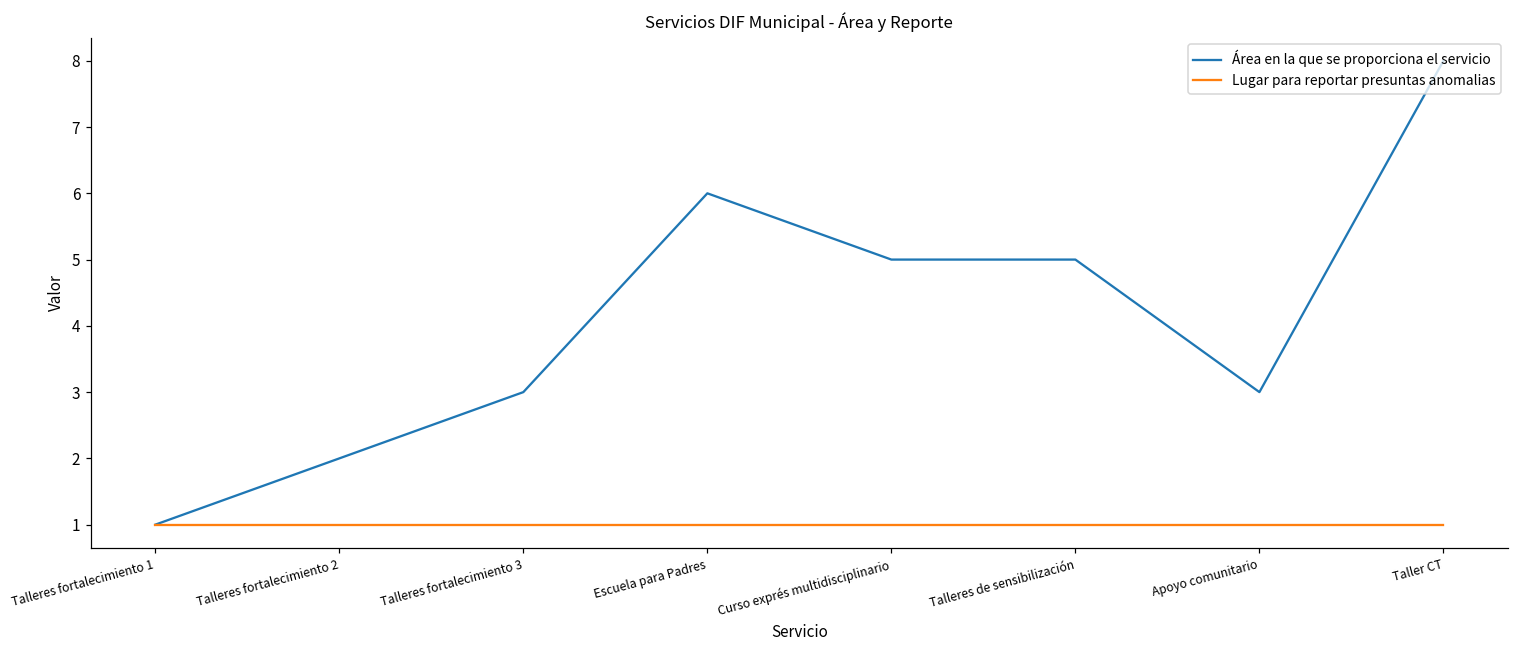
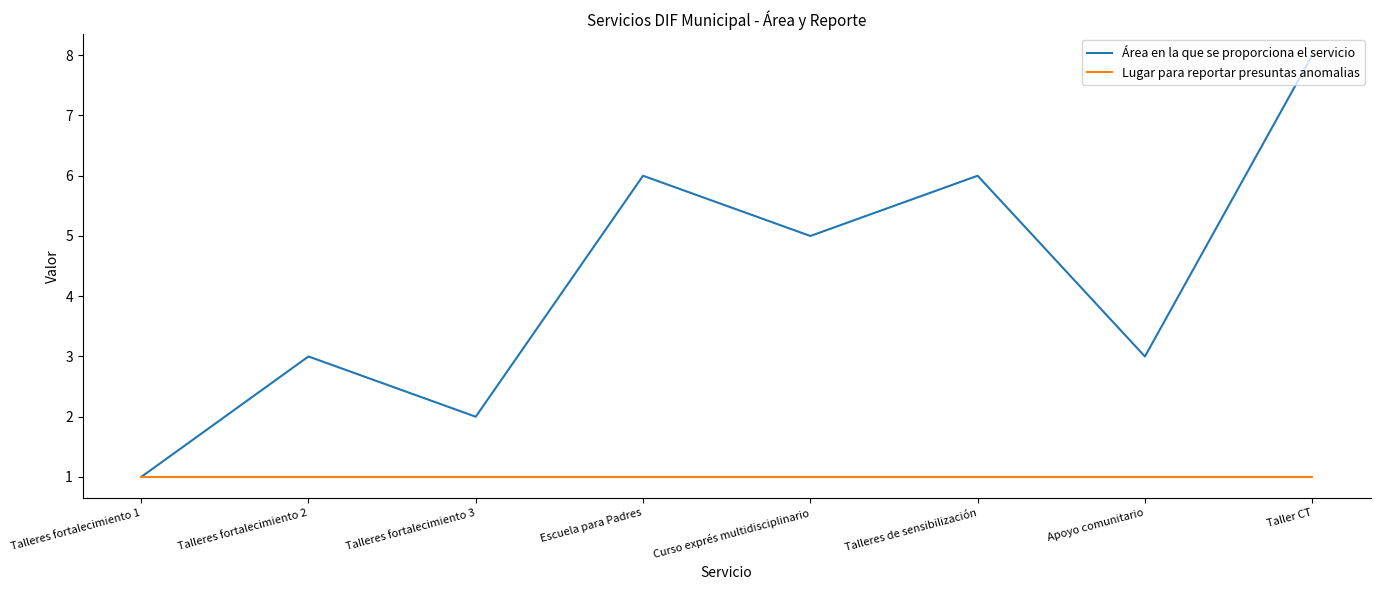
Área en la que se proporciona el servicio, Talleres fortalecimiento 2: 2 -> 3
Área en la que se proporciona el servicio, Talleres fortalecimiento 3: 3 -> 2
Área en la que se proporciona el servicio, Talleres de sensibilización: 5 -> 6
